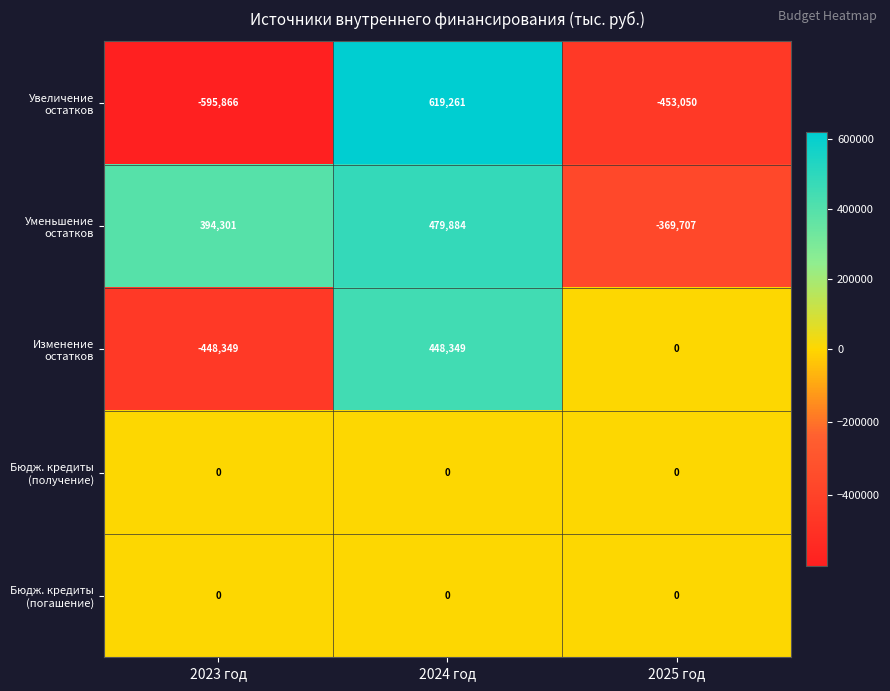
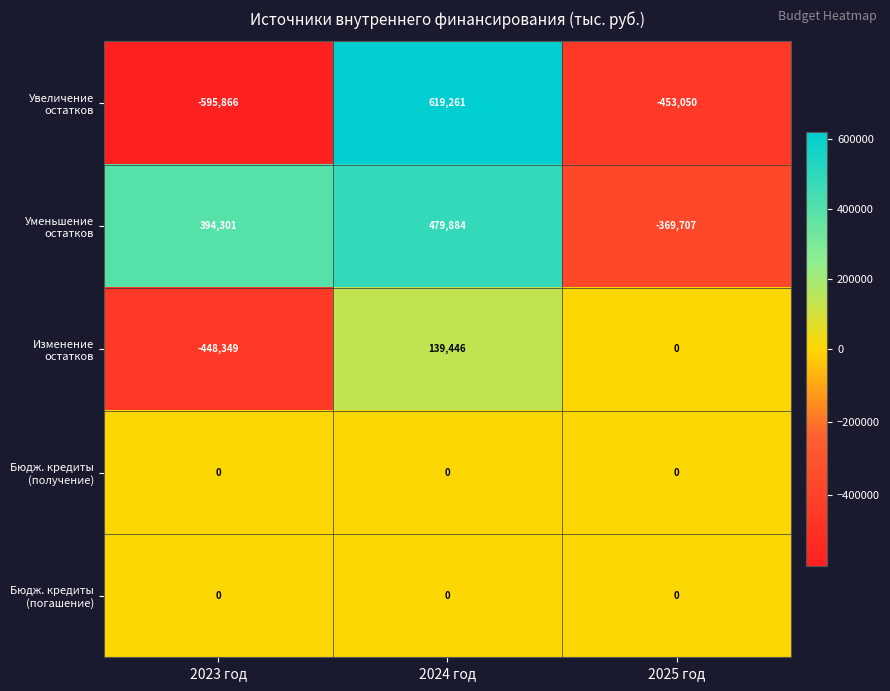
Изменение остатков, 2024 год: 448,349 -> 139,446
